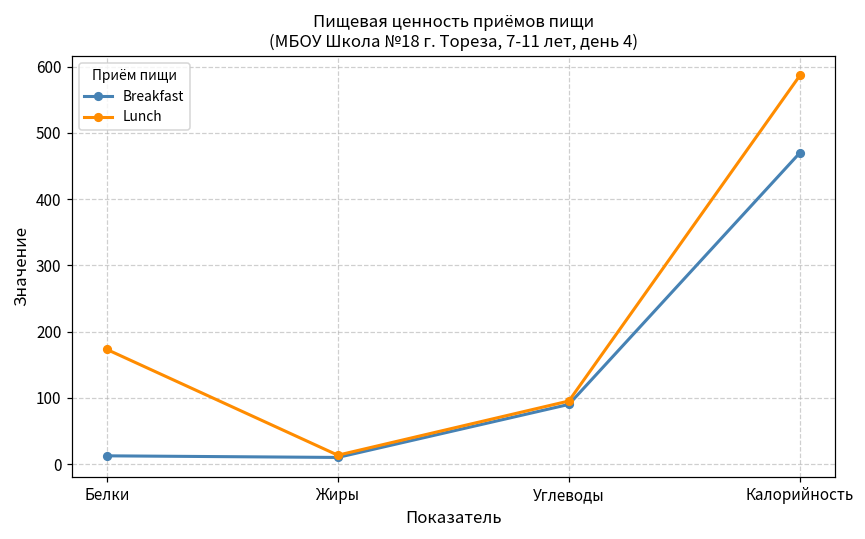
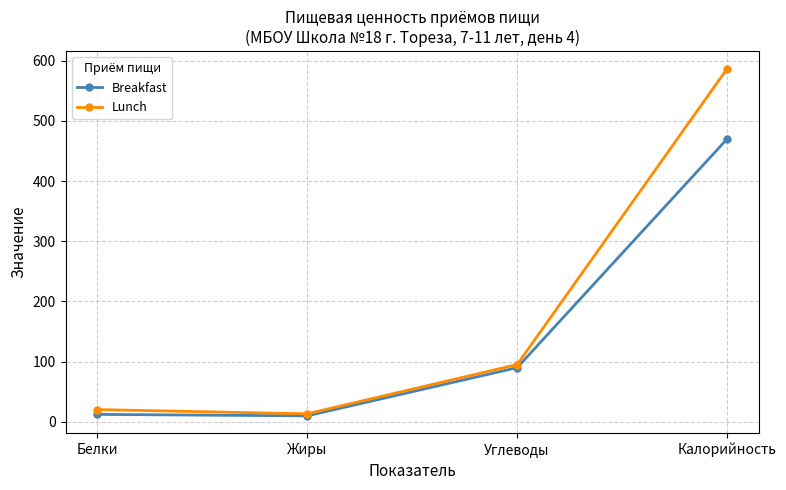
Lunch, Белки: 170 -> 20
